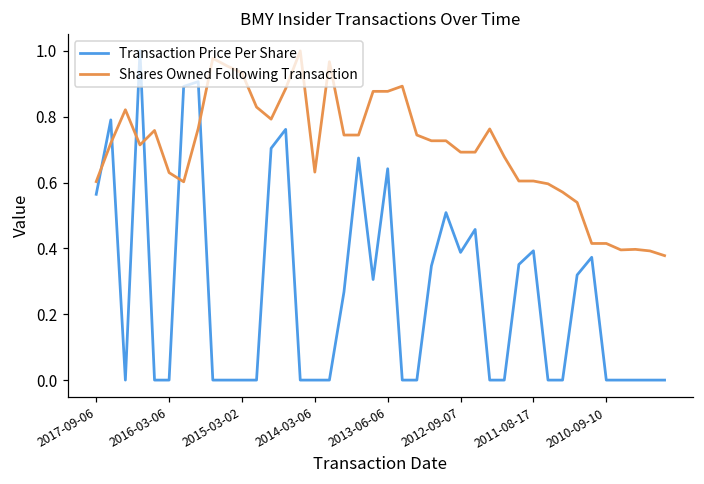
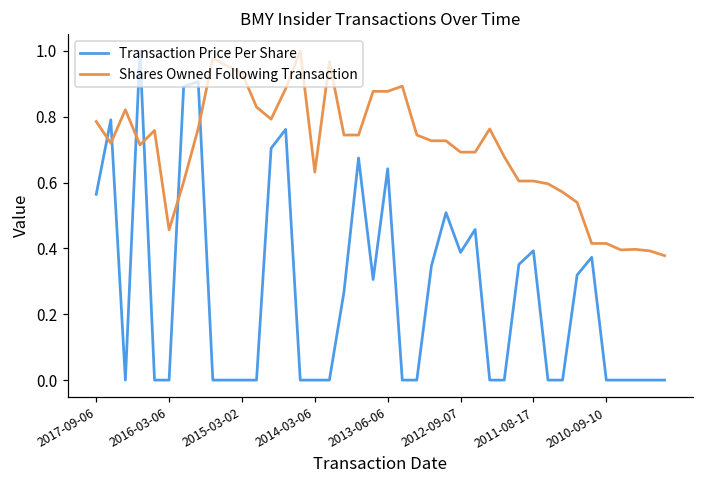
Shares Owned Following Transaction, 2017-09-06: 0.60 -> 0.79
Shares Owned Following Transaction, 2016-03-06: 0.63 -> 0.46
